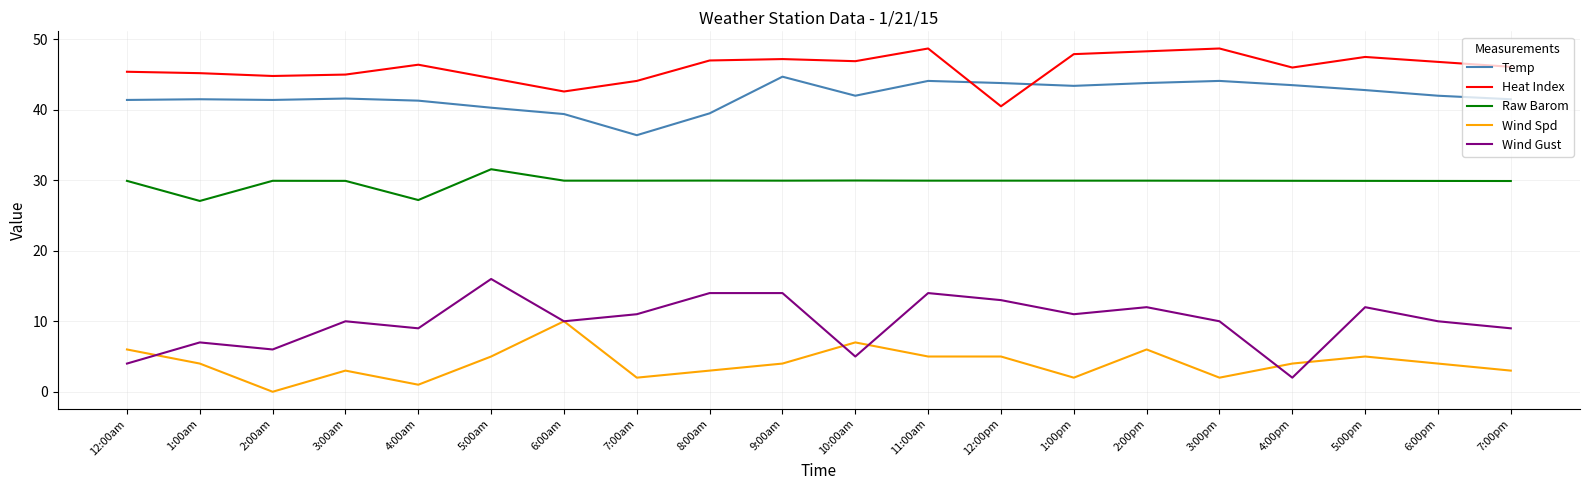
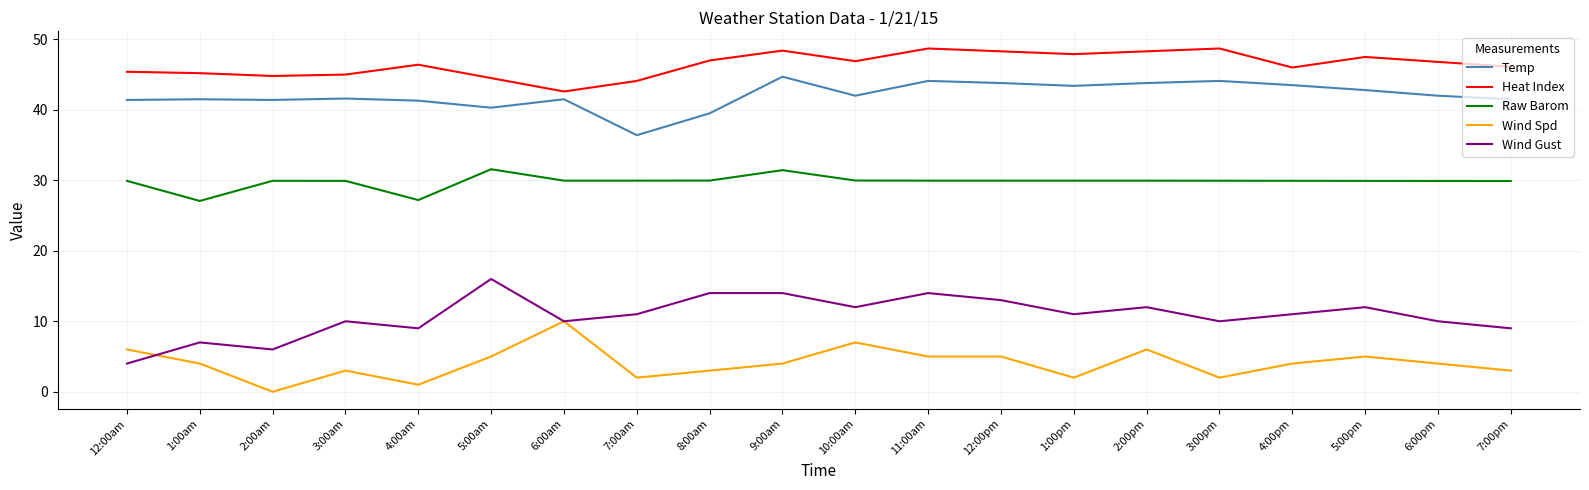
Temp, 6:00am: 39 -> 42
Heat Index, 9:00am: 47 -> 48
Raw Barom, 9:00am: 30 -> 31
Wind Gust, 10:00am: 5 -> 12
Heat Index, 12:00pm: 41 -> 48
Wind Gust, 4:00pm: 2 -> 11
